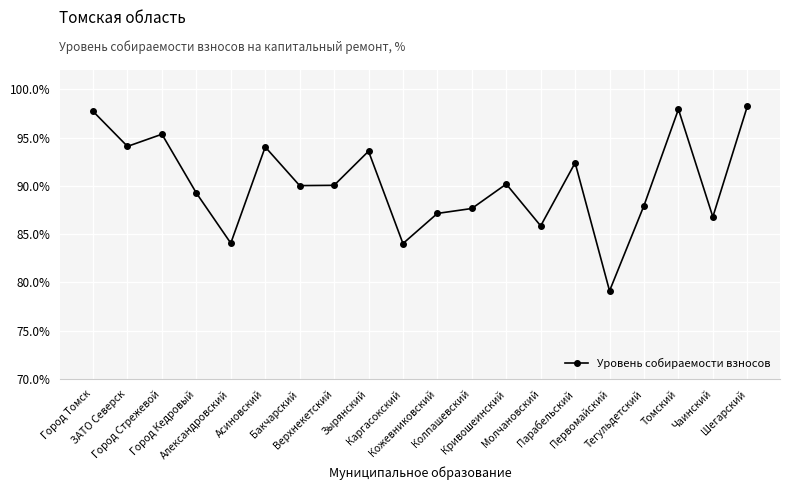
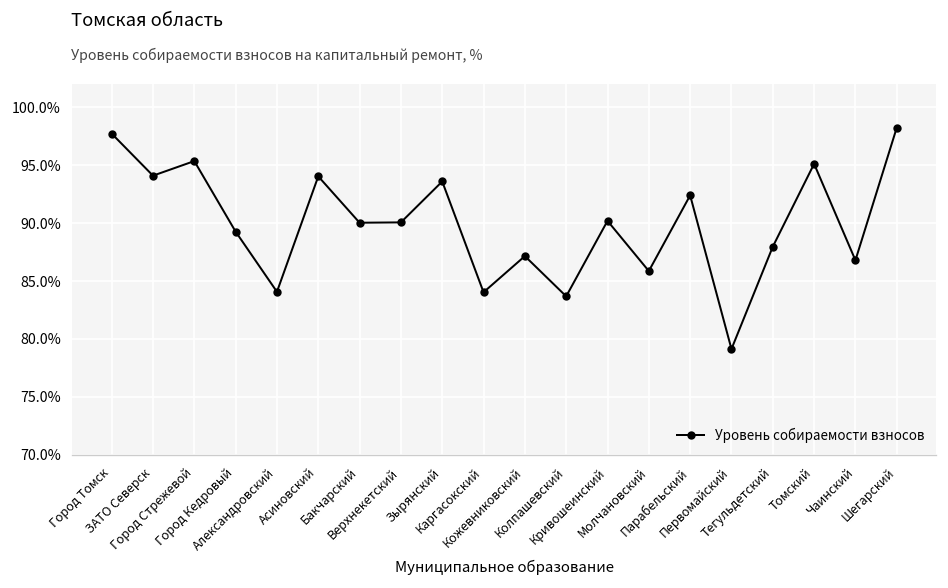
Колпашевский: 88% -> 84%
Томский: 98% -> 95%
